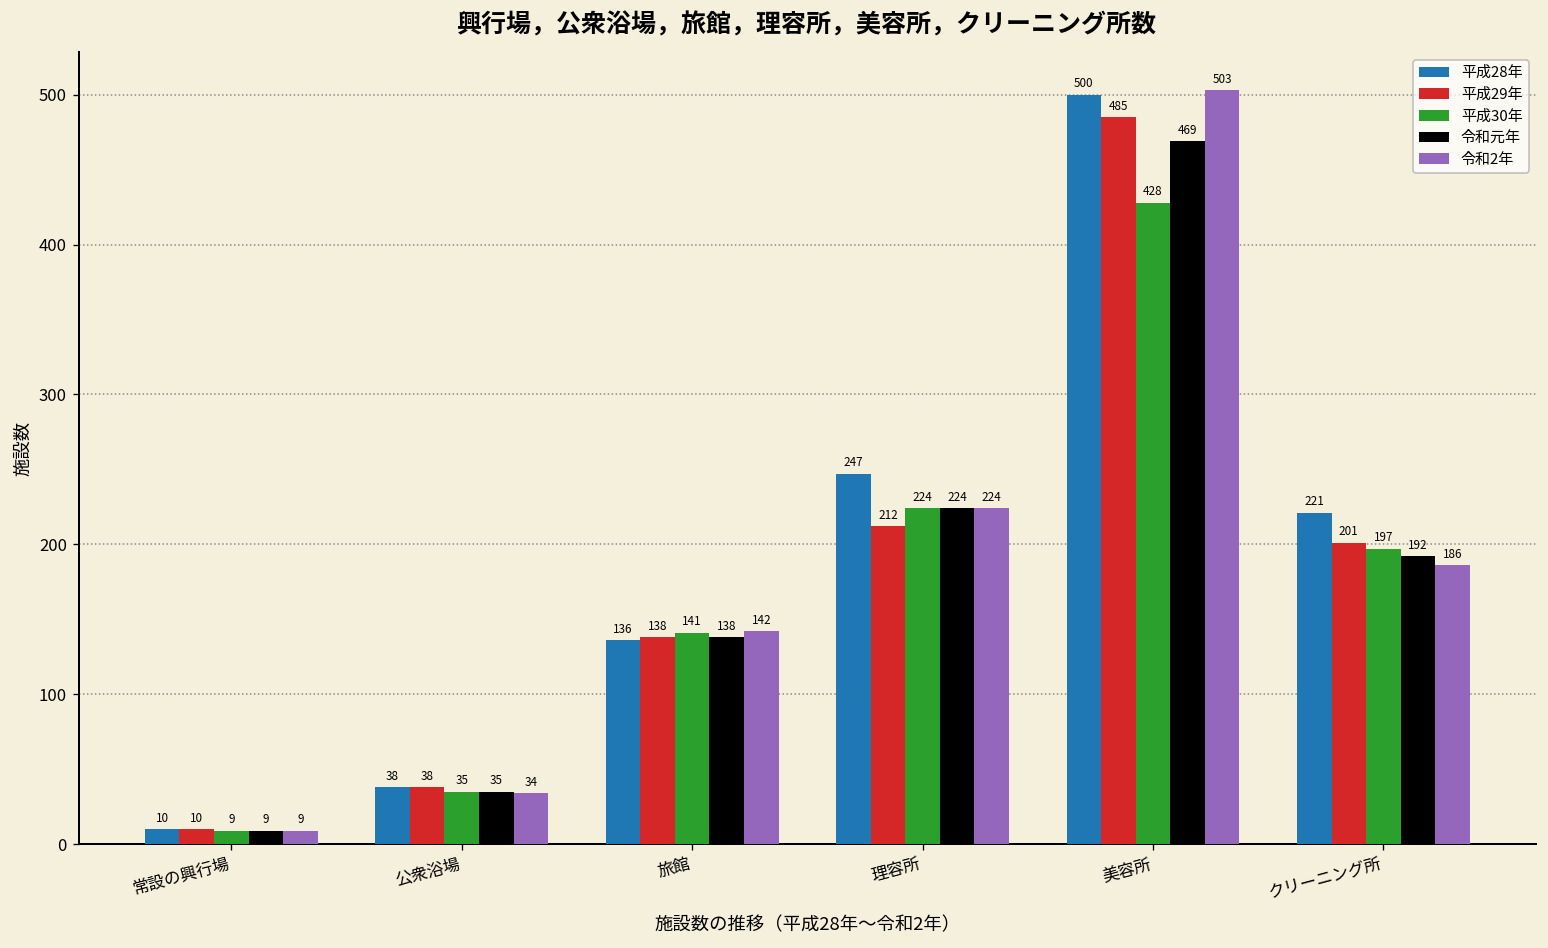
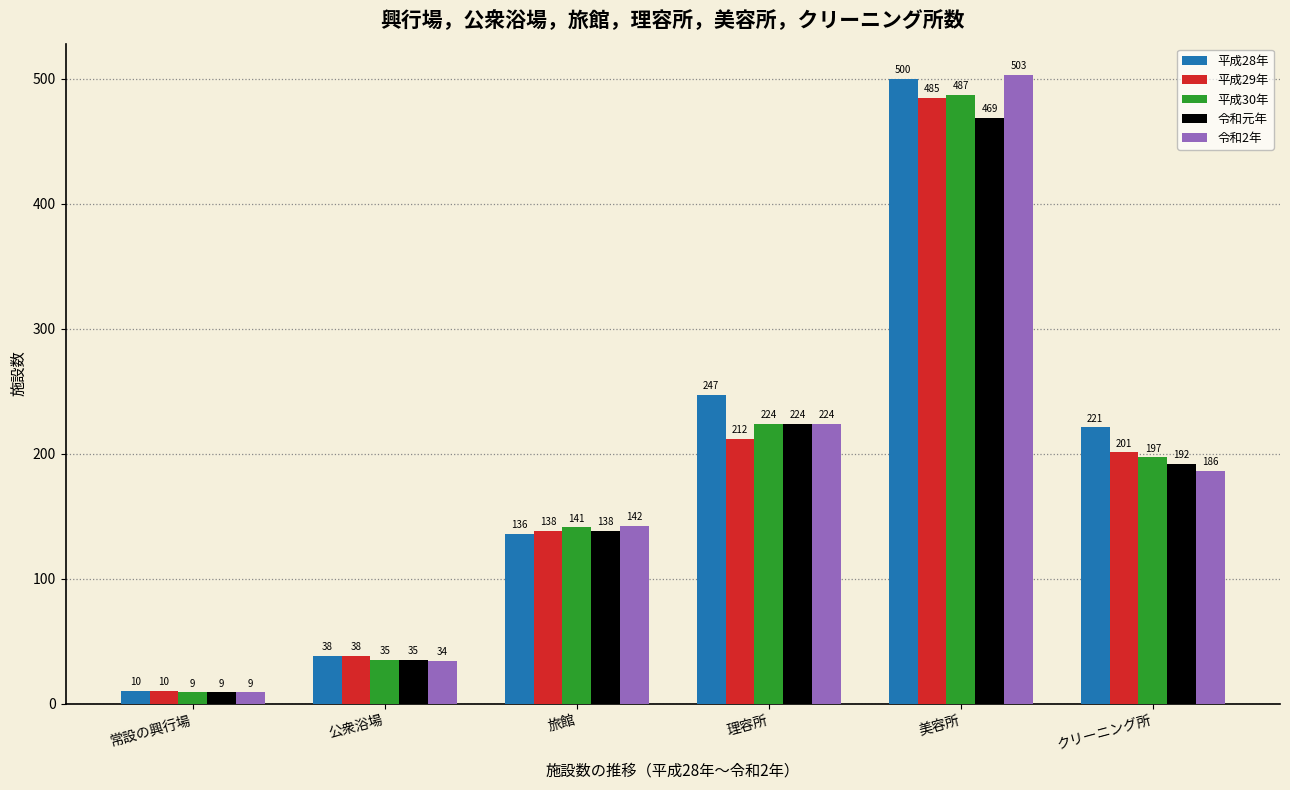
平成30年, 美容所: 428 -> 487
